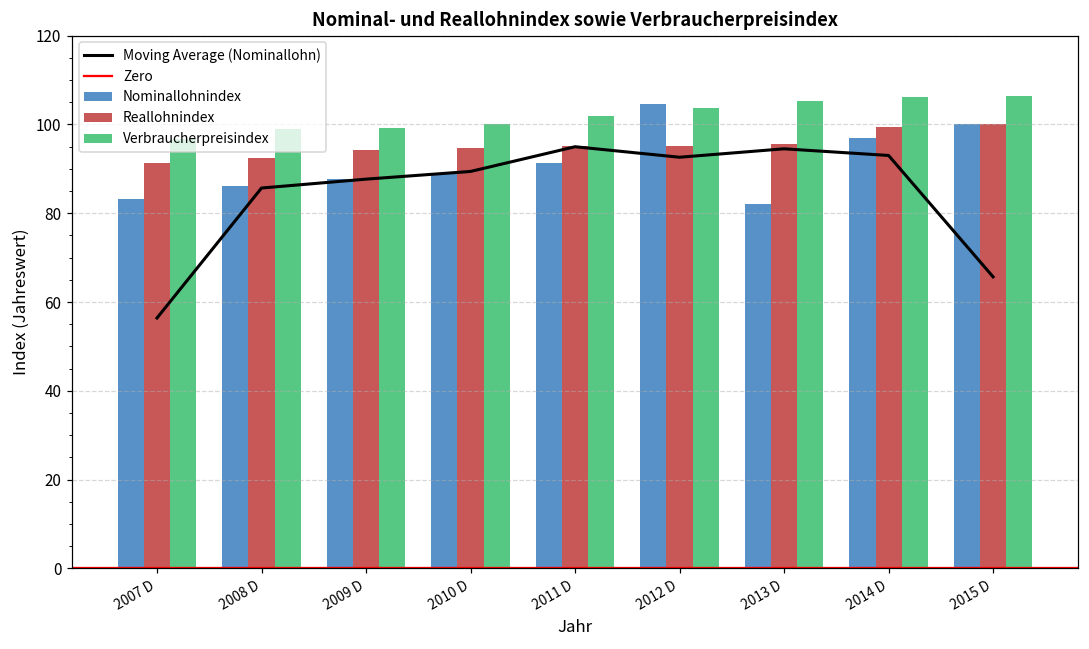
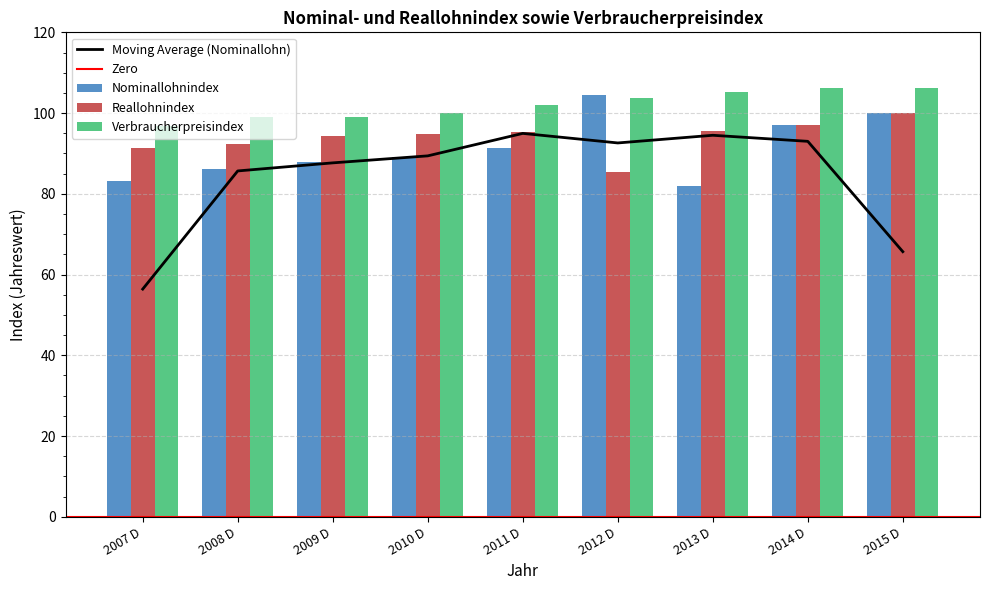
Reallohnindex, 2012 D: 95 -> 86
Reallohnindex, 2014 D: 99 -> 97
